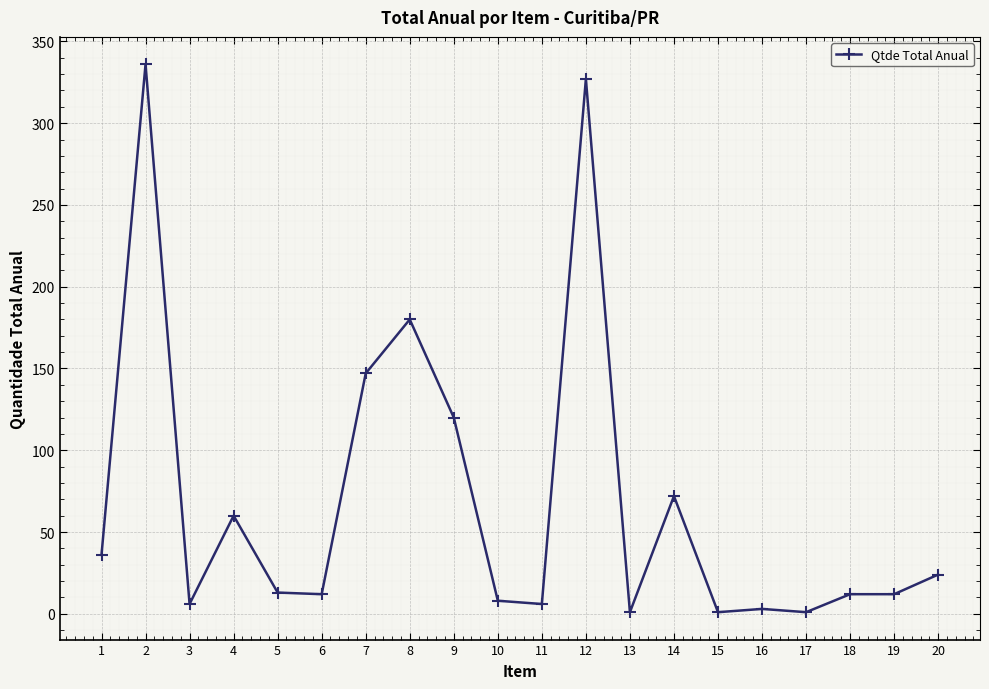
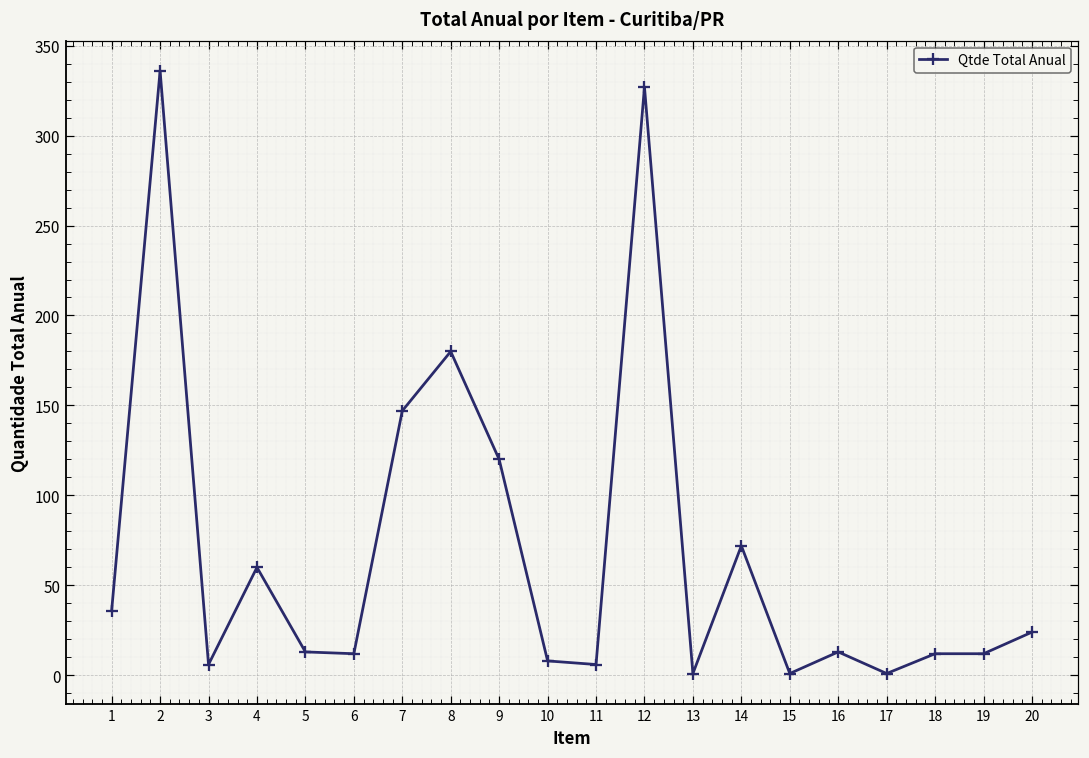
16: 3 -> 13
